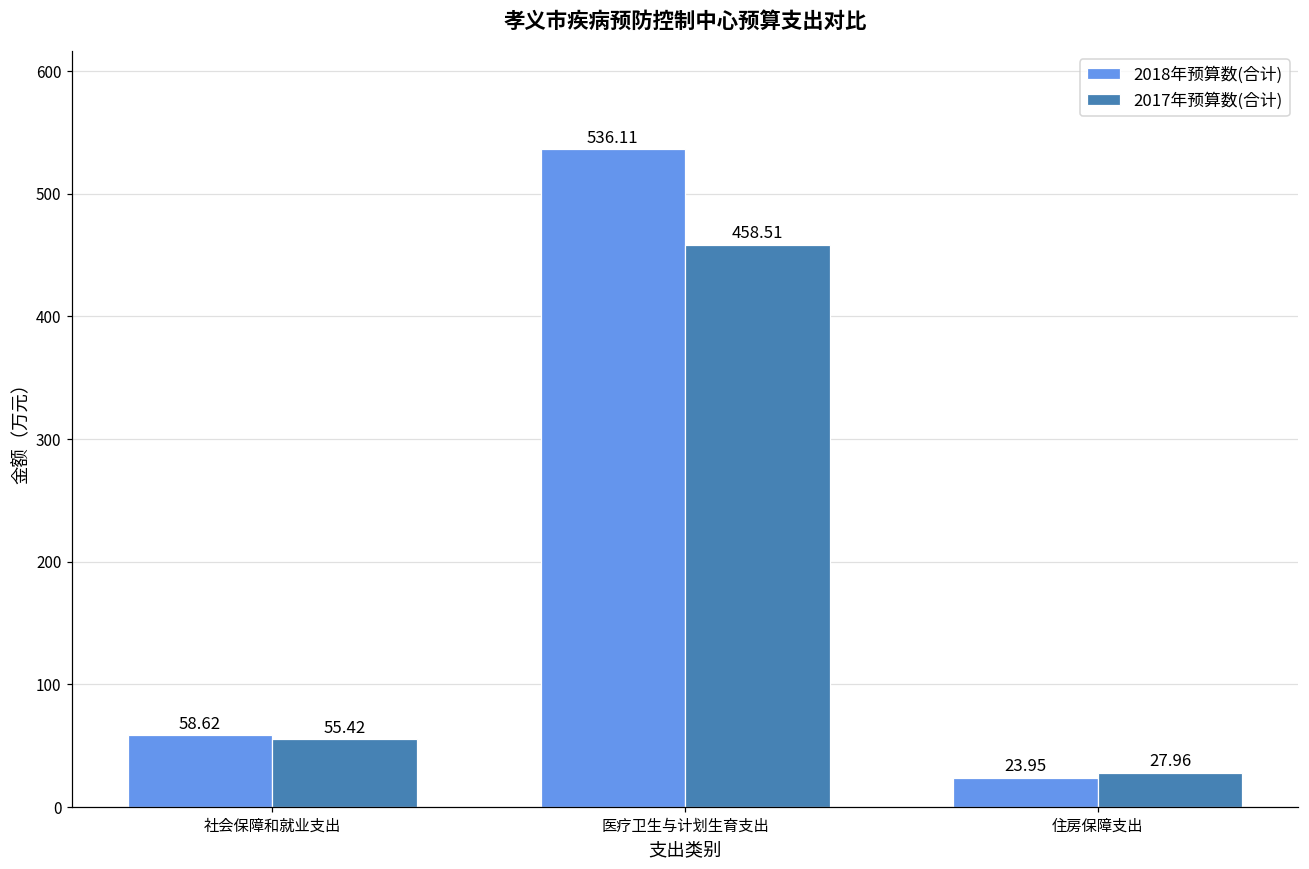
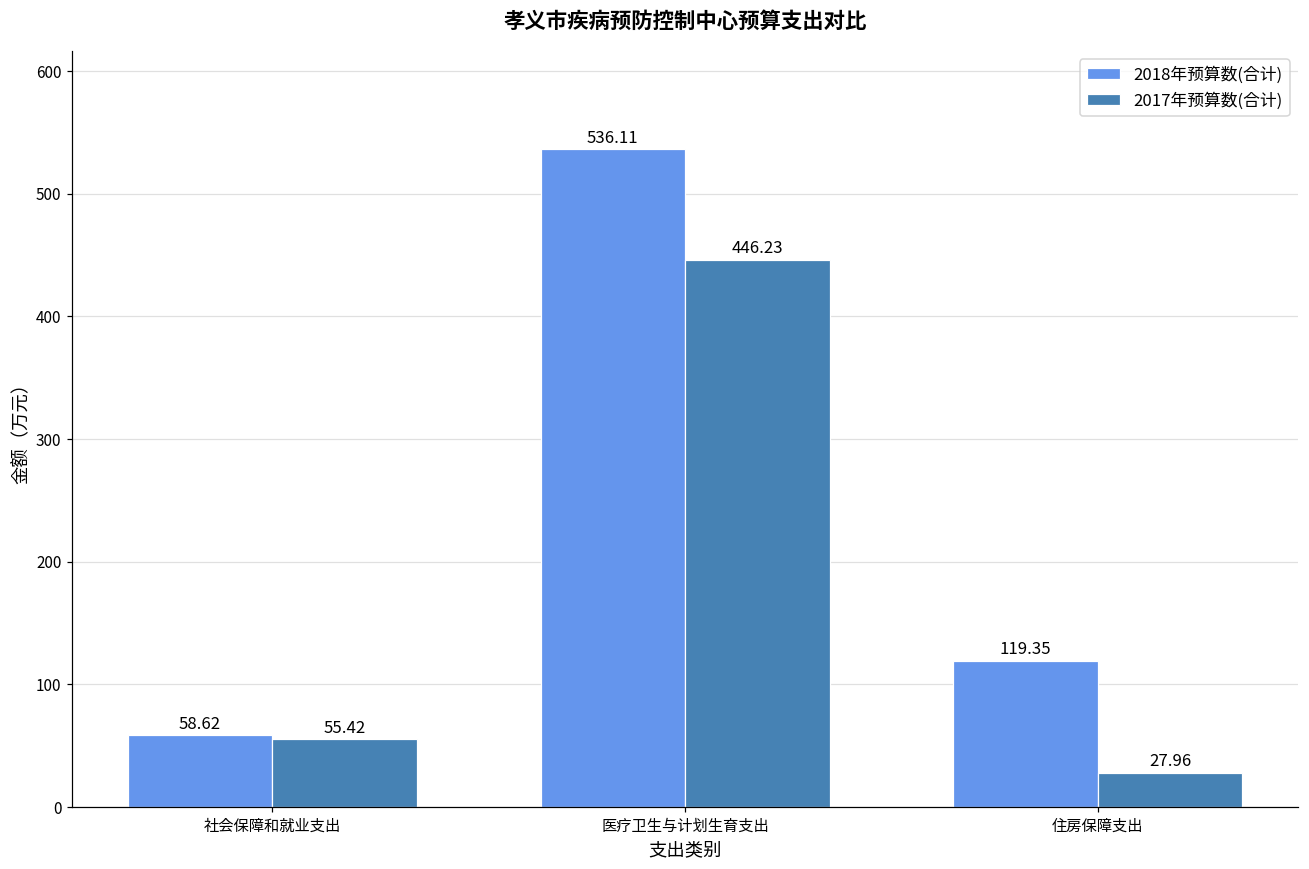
2017年预算数(合计), 医疗卫生与计划生育支出: 458.51 -> 446.23
2018年预算数(合计), 住房保障支出: 23.95 -> 119.35
